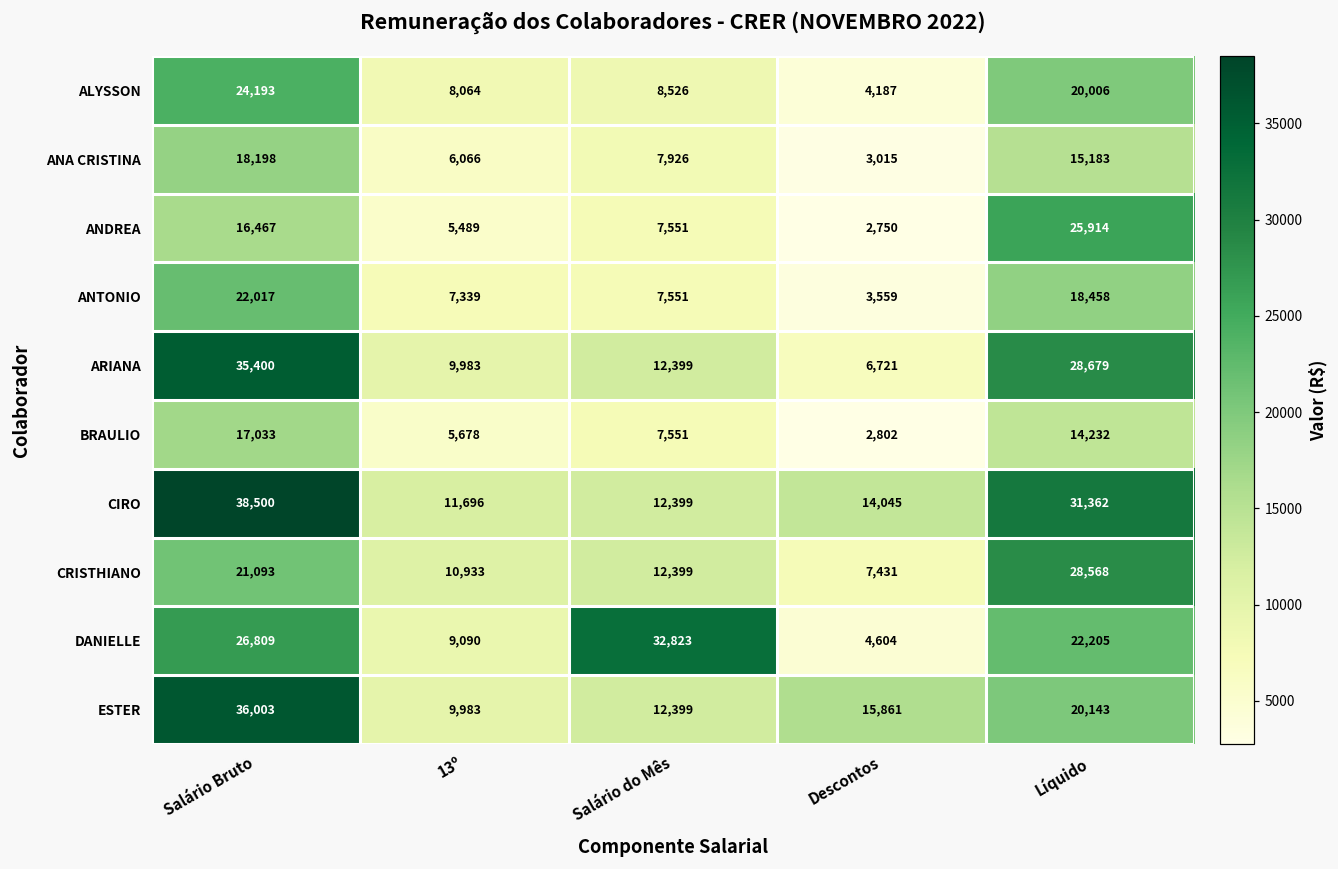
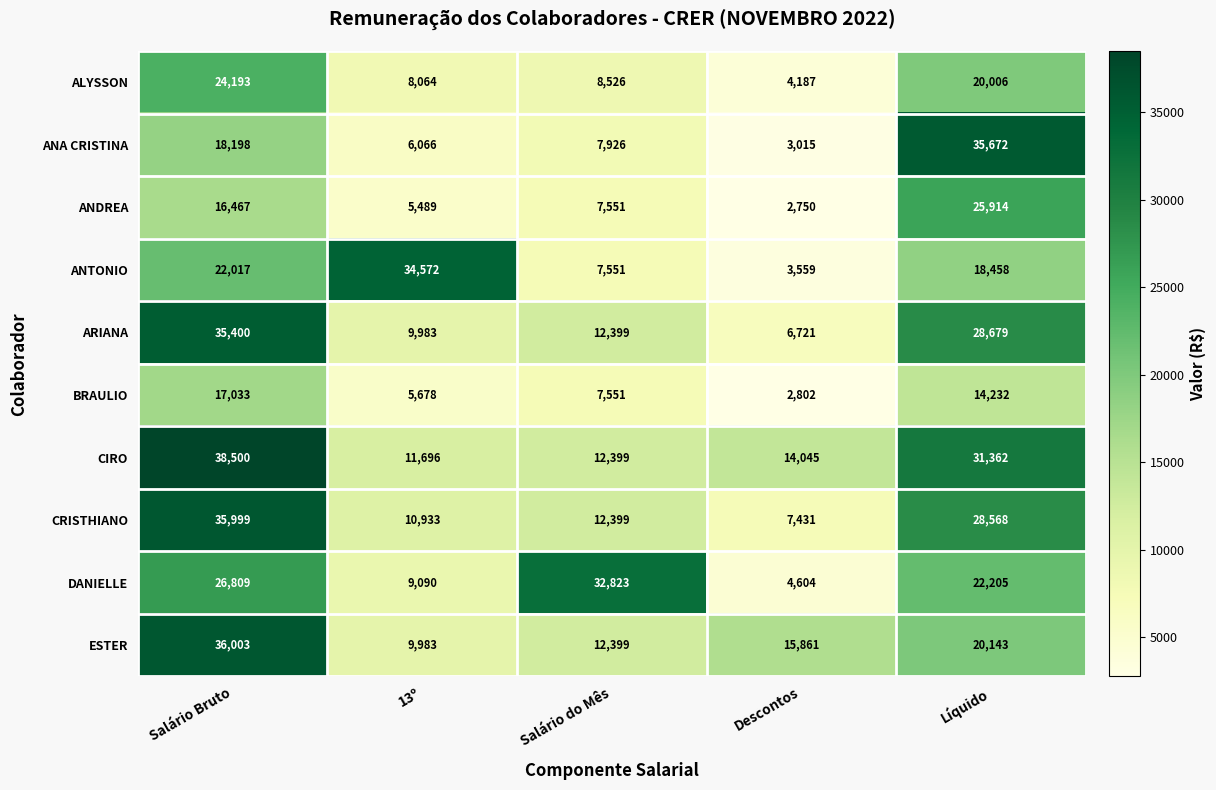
ANA CRISTINA, Líquido: 15,183 -> 35,672
ANTONIO, 13º: 7,339 -> 34,572
CRISTHIANO, Salário Bruto: 21,093 -> 35,999
